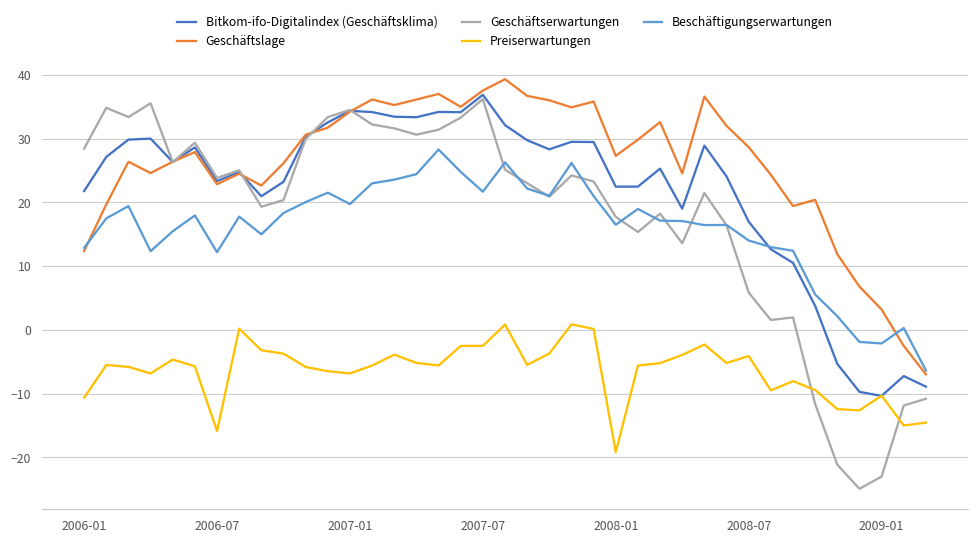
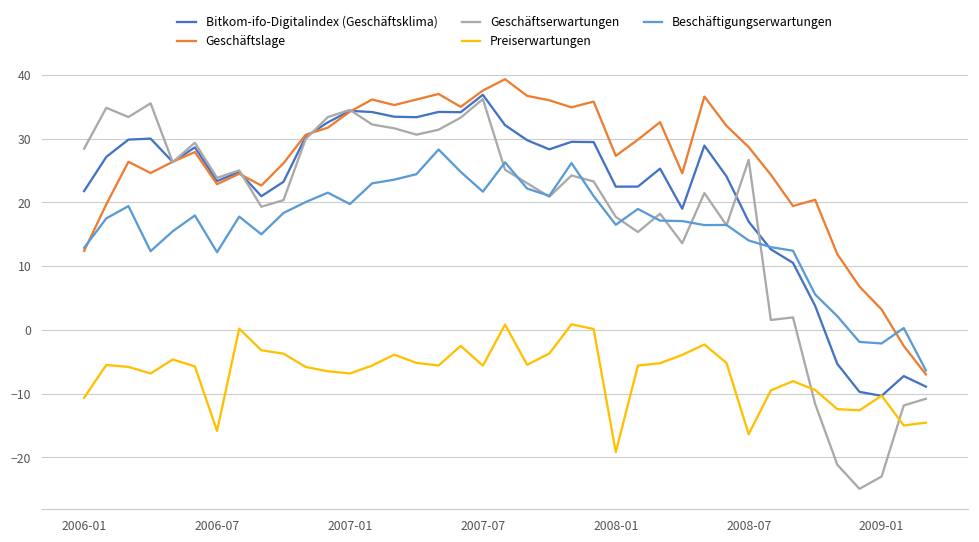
Preiserwartungen, 2007-07: -3 -> -6
Geschäftserwartungen, 2008-07: 6 -> 27
Preiserwartungen, 2008-07: -4 -> -16
